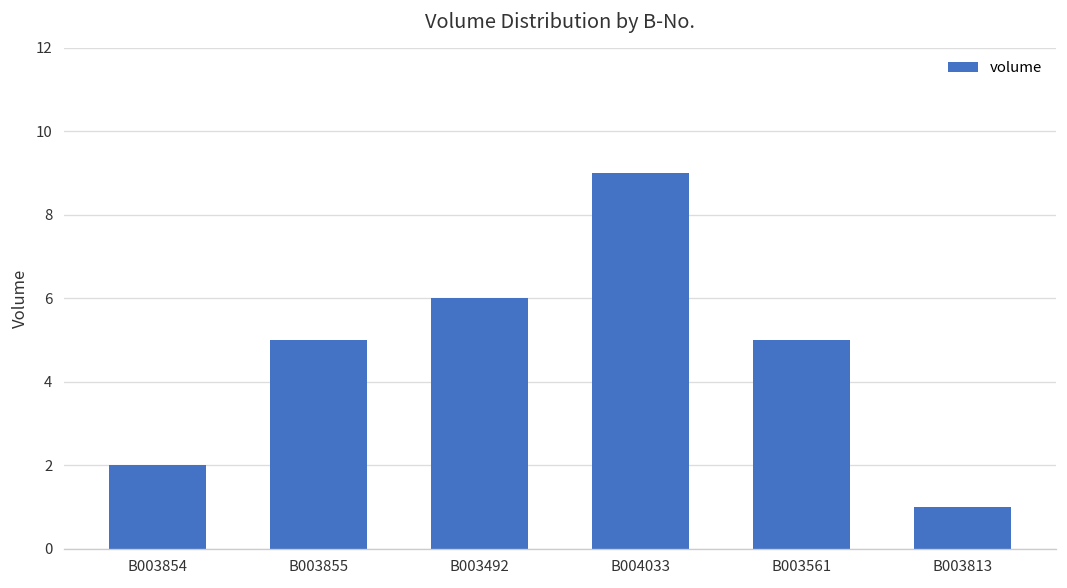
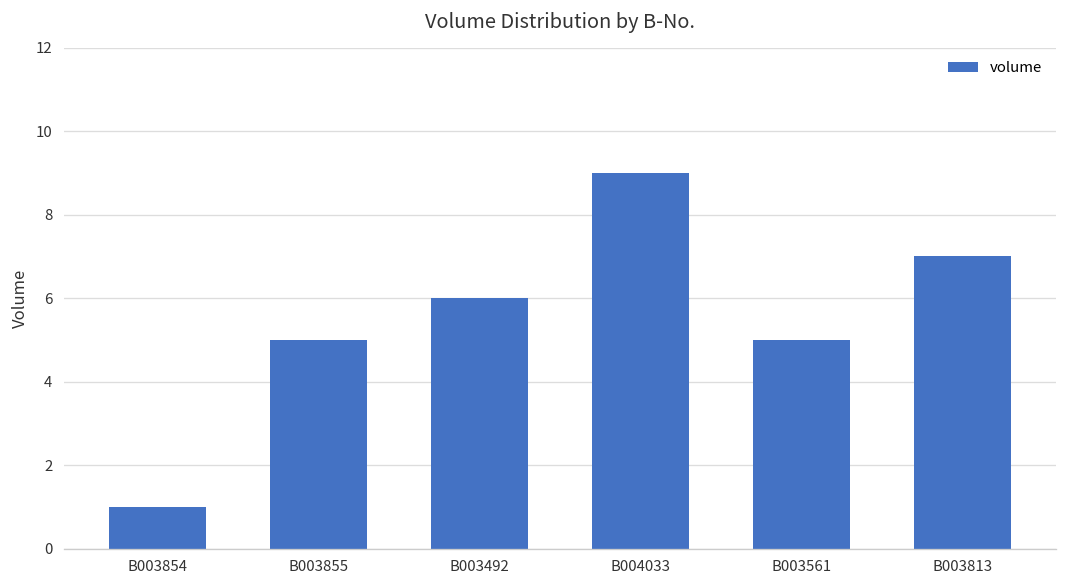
B003854: 2 -> 1
B003813: 1 -> 7
